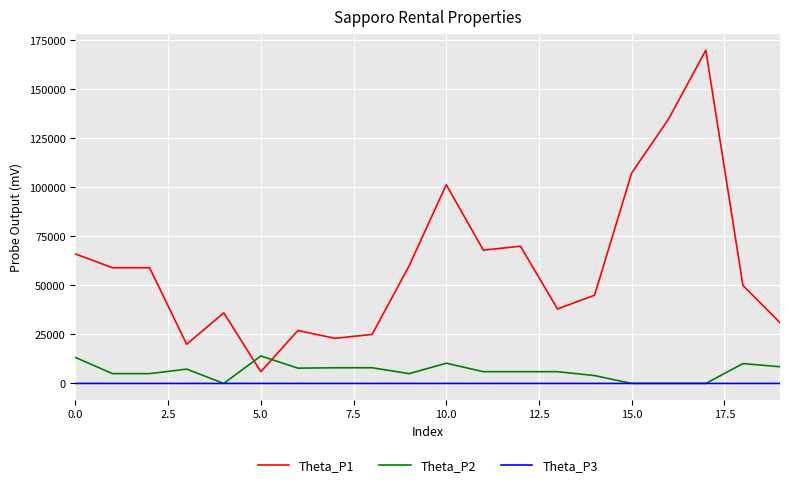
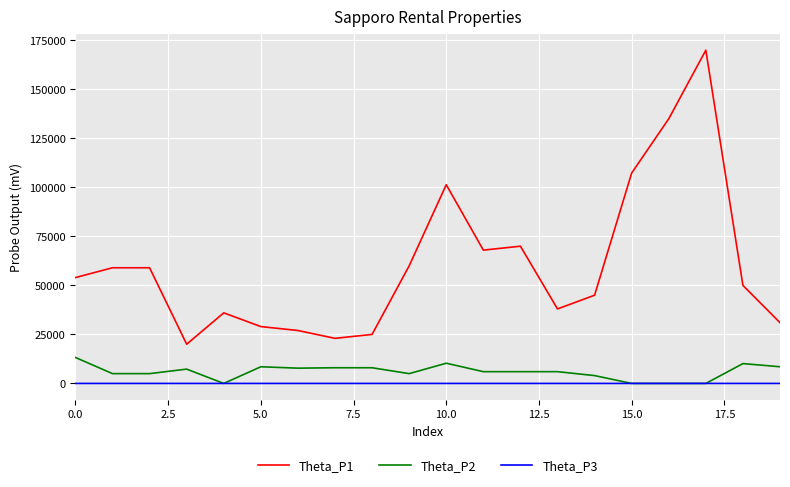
Theta_P1, 0.0: 66000 -> 54000
Theta_P1, 5.0: 6000 -> 29000
Theta_P2, 5.0: 14000 -> 9000
